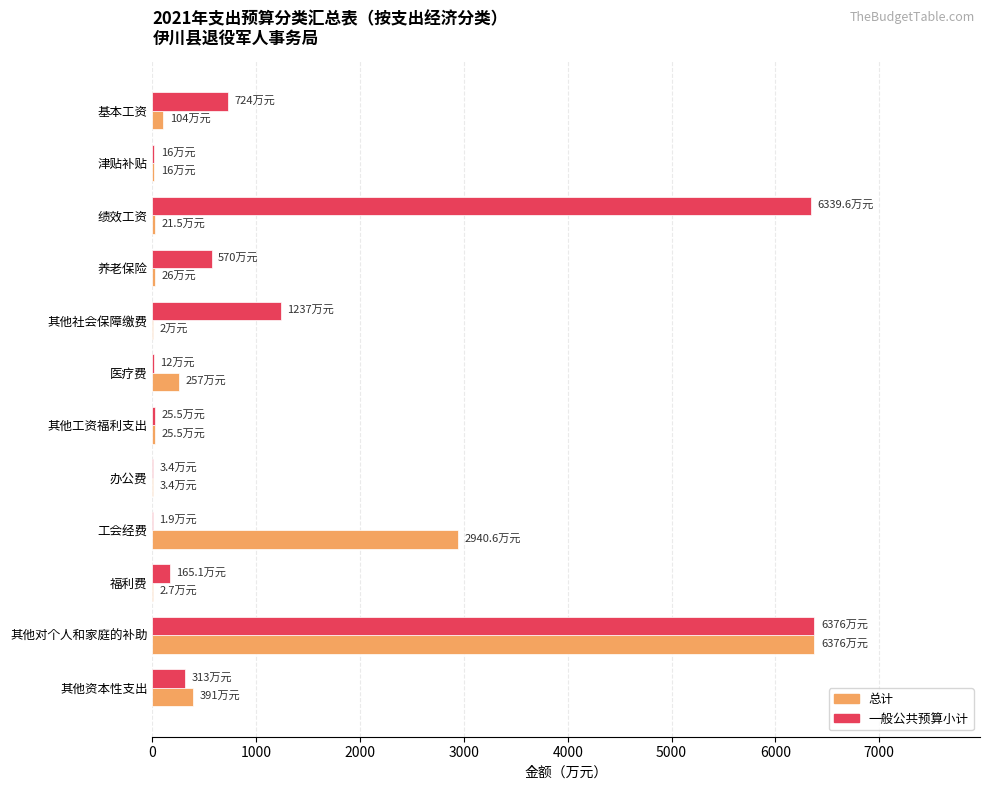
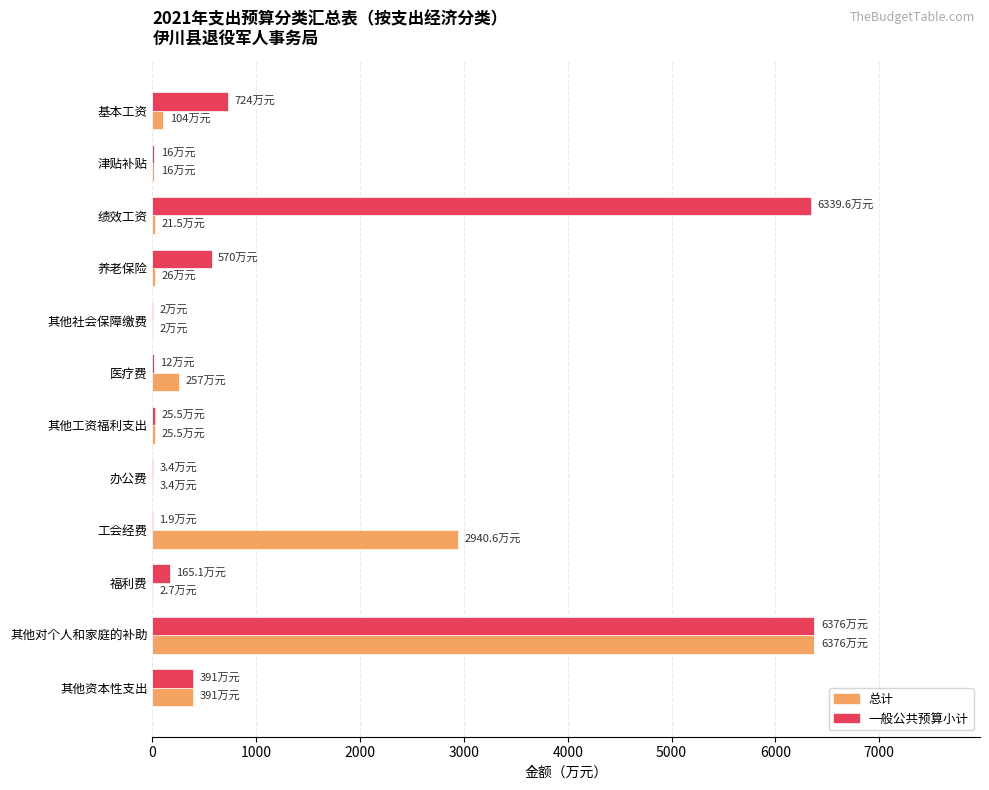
一般公共预算小计, 其他社会保障缴费: 1237 -> 2
一般公共预算小计, 其他资本性支出: 313 -> 391
